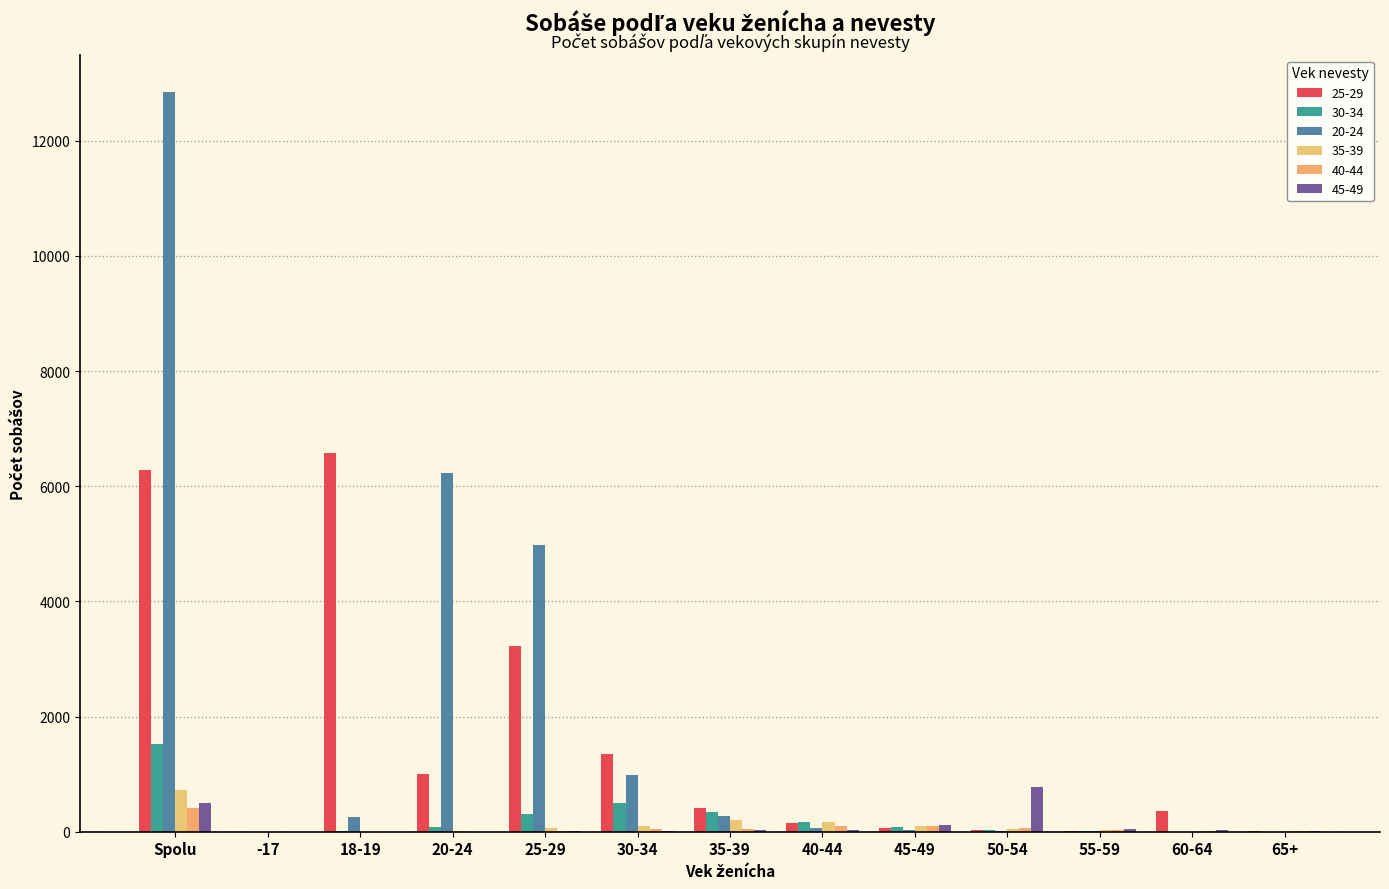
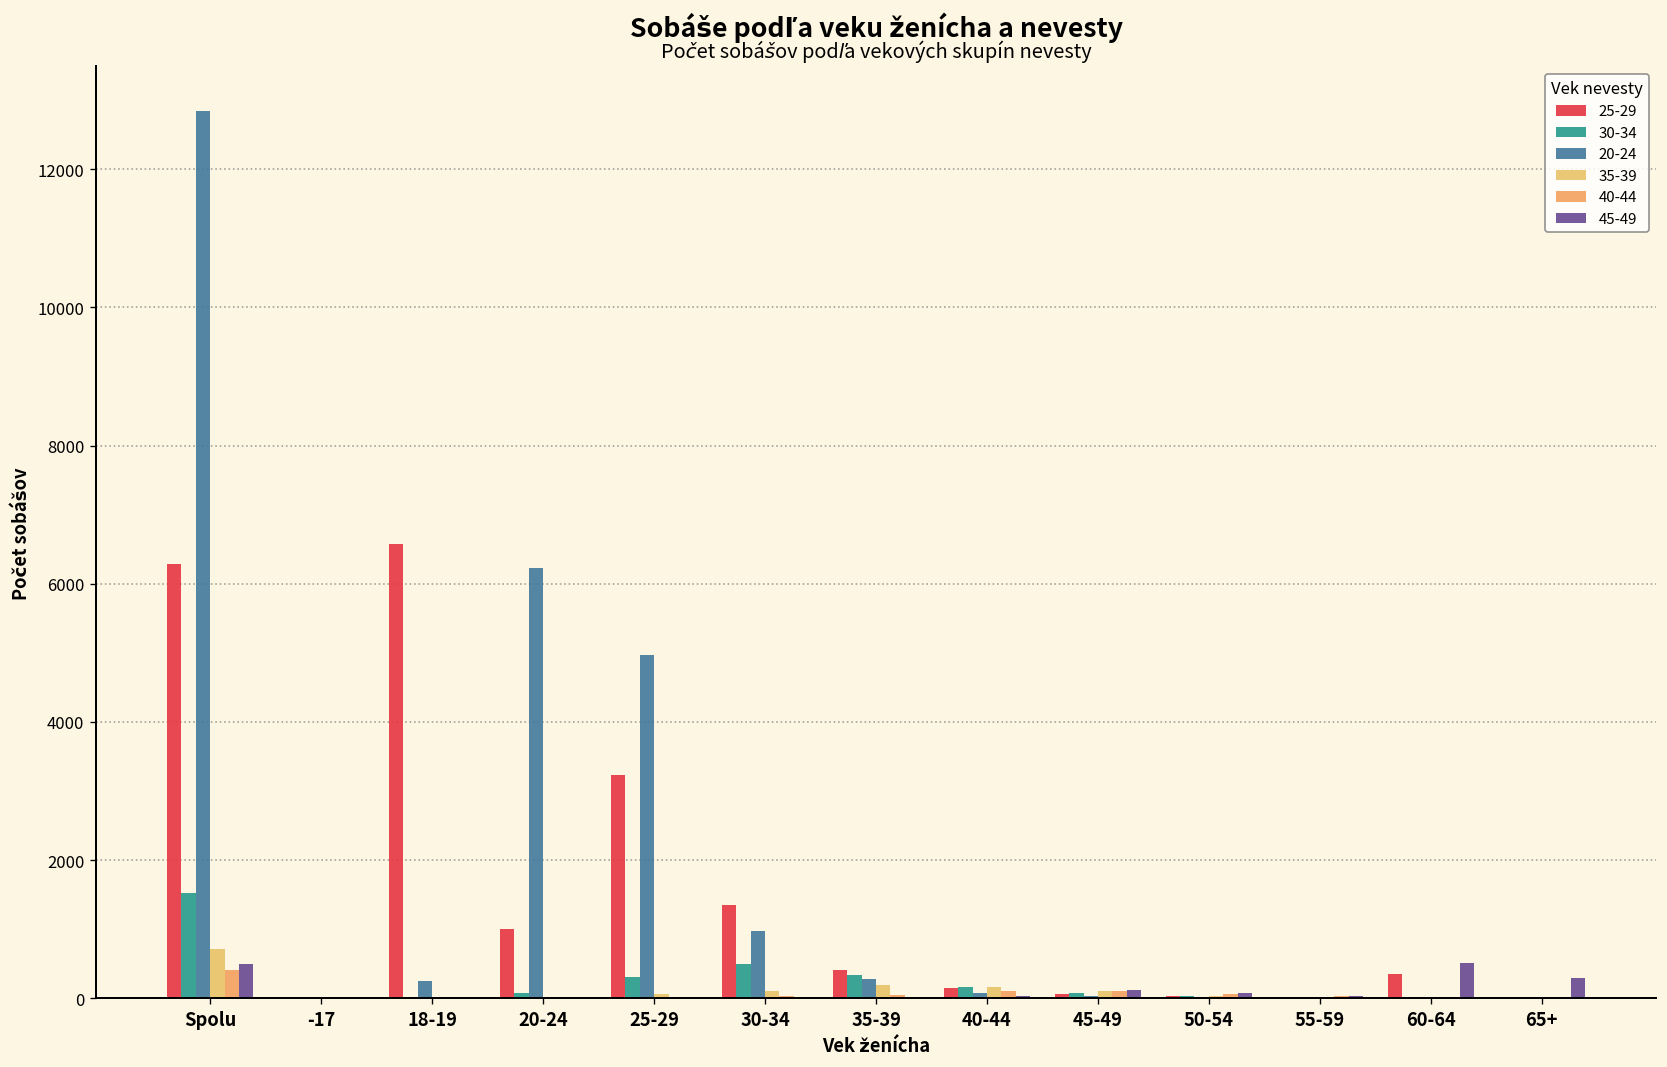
45-49, 50-54: 800 -> 100
45-49, 60-64: 0 -> 500
45-49, 65+: 0 -> 300
